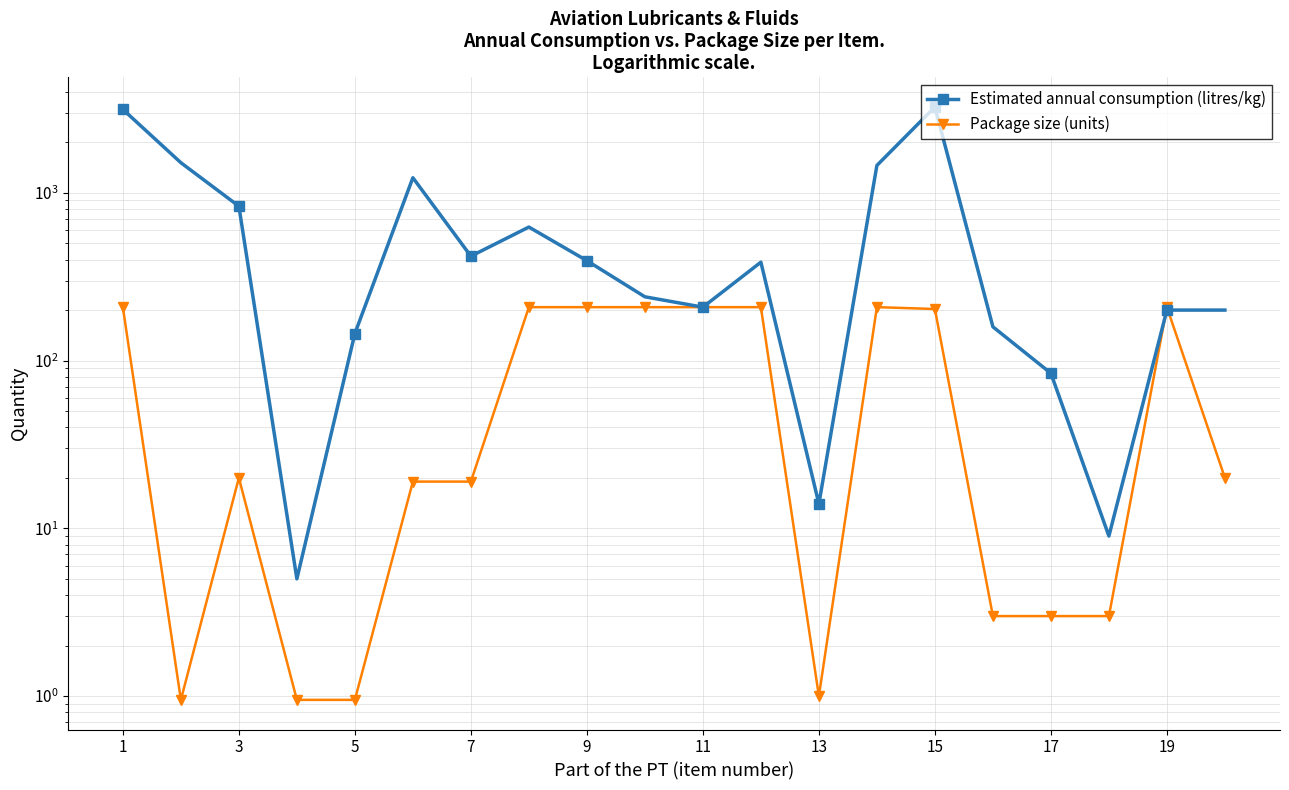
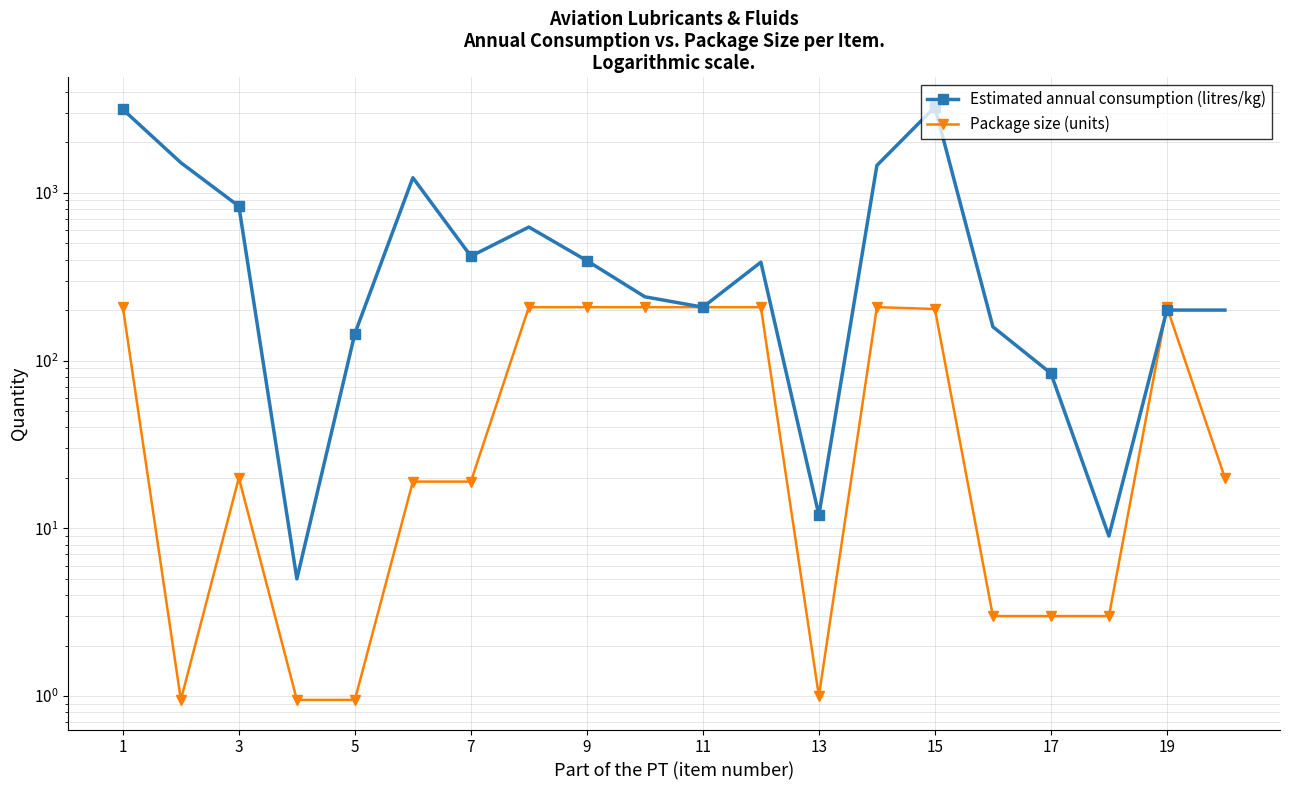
Estimated annual consumption (litres/kg), 13: 14 -> 12
